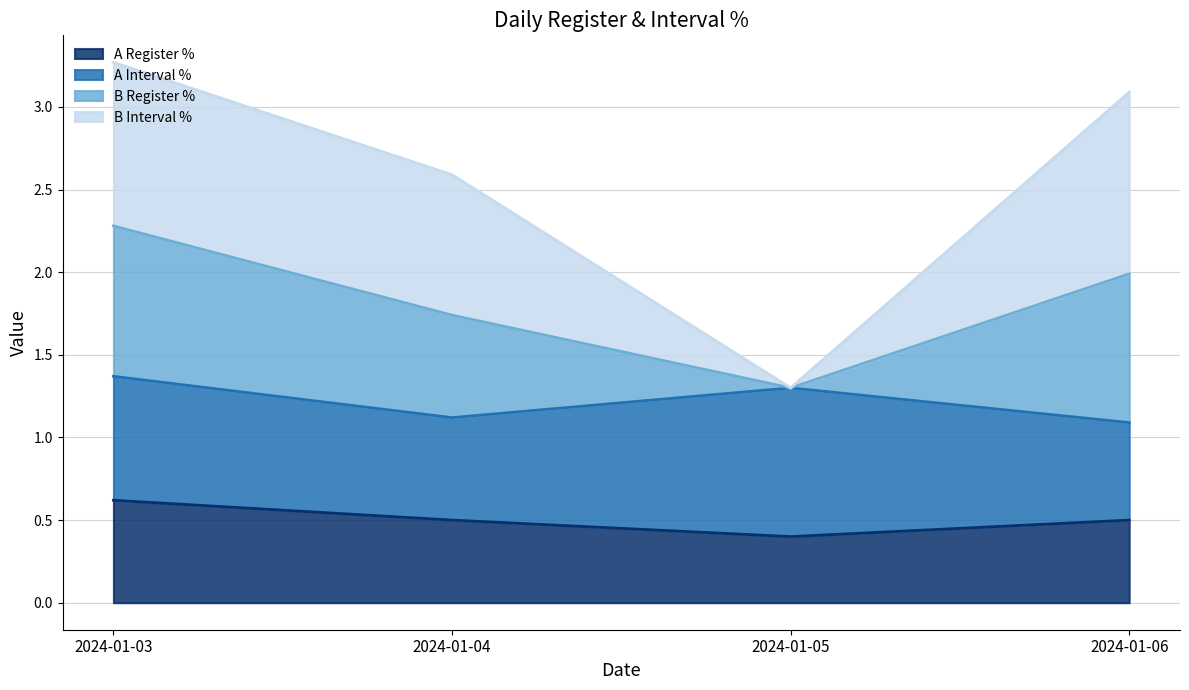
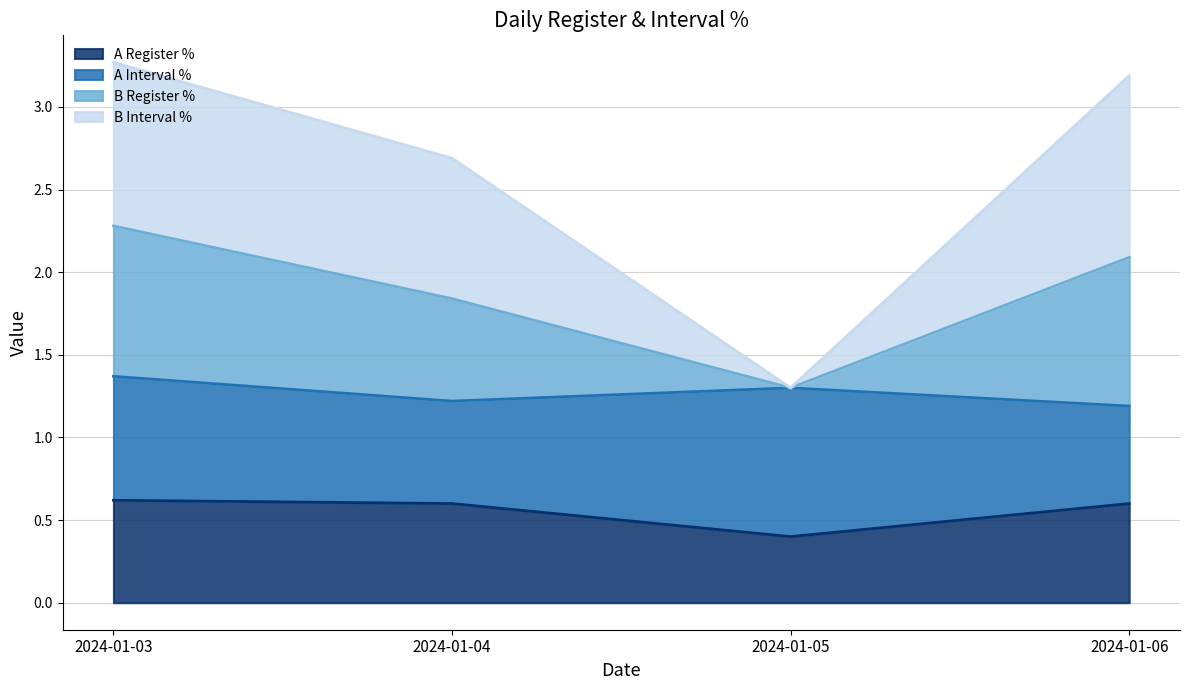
A Register %, 2024-01-04: 0.5 -> 0.6
A Register %, 2024-01-06: 0.5 -> 0.6
